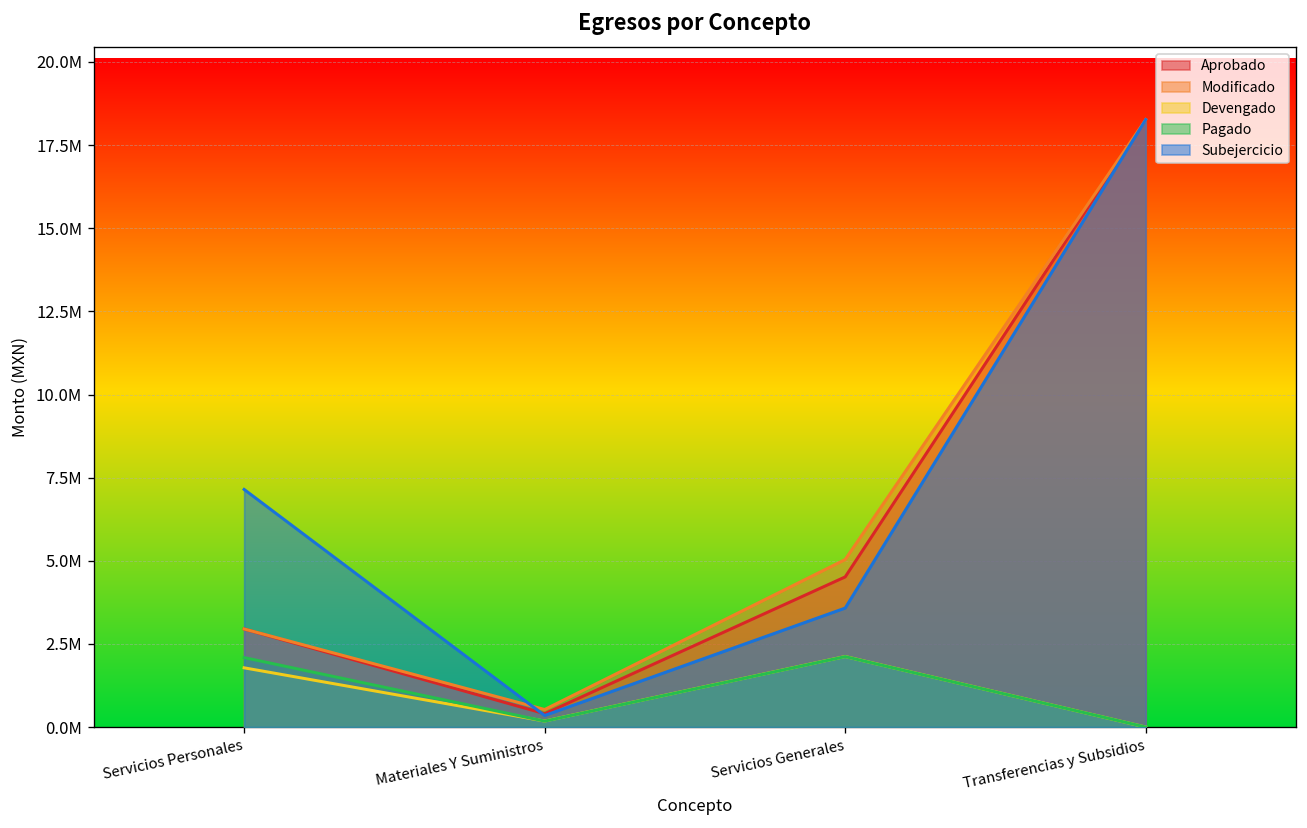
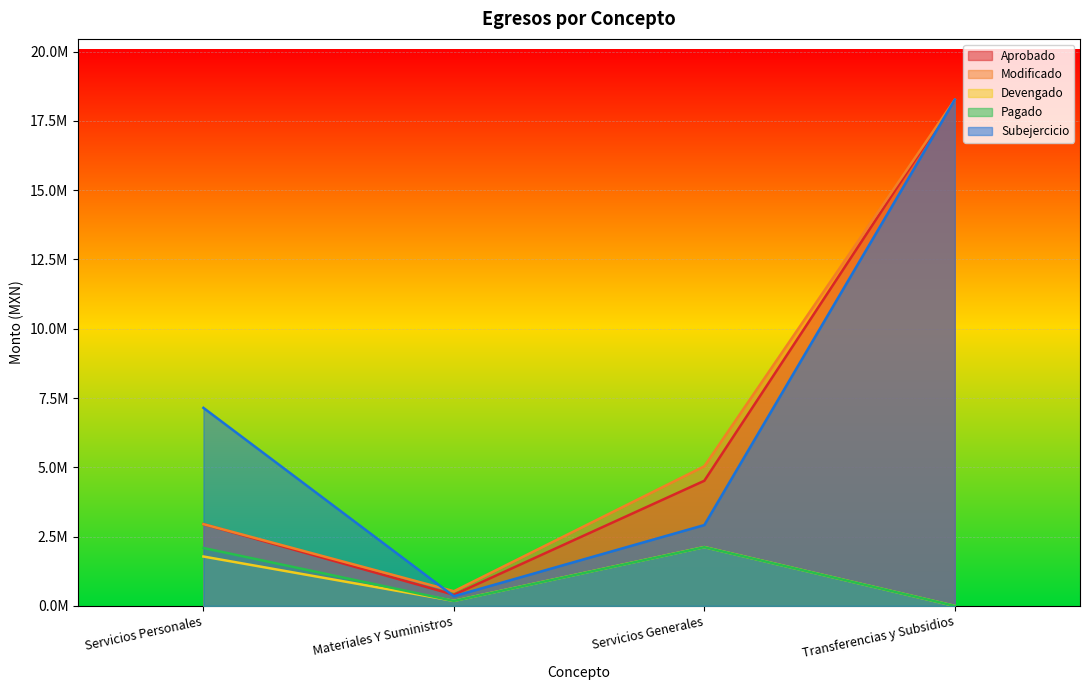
Subejercicio, Servicios Generales: 3600000 -> 2900000
